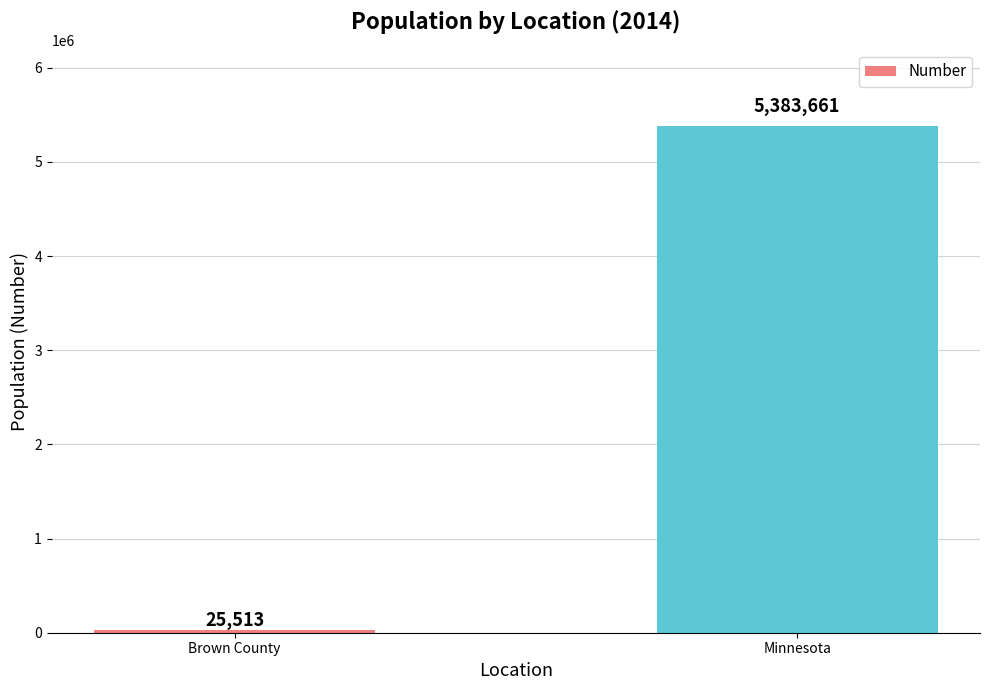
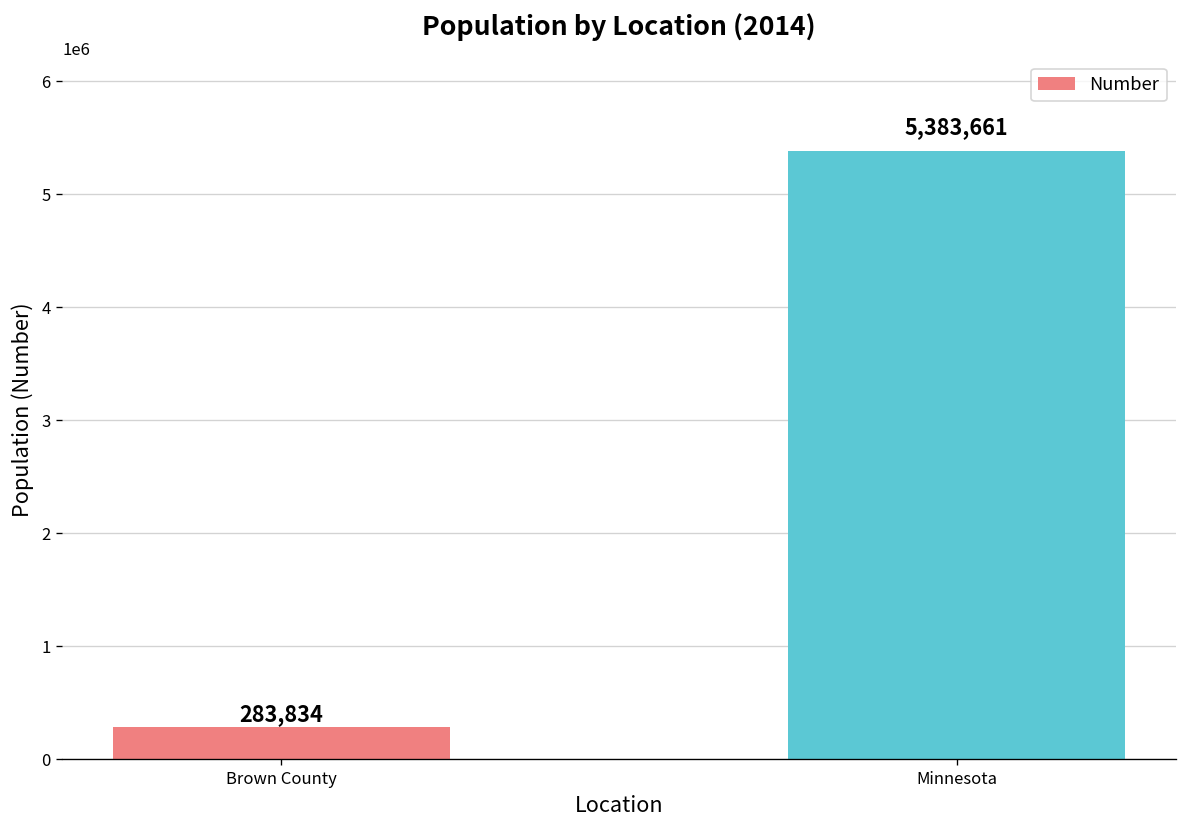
Brown County: 25,513 -> 283,834
